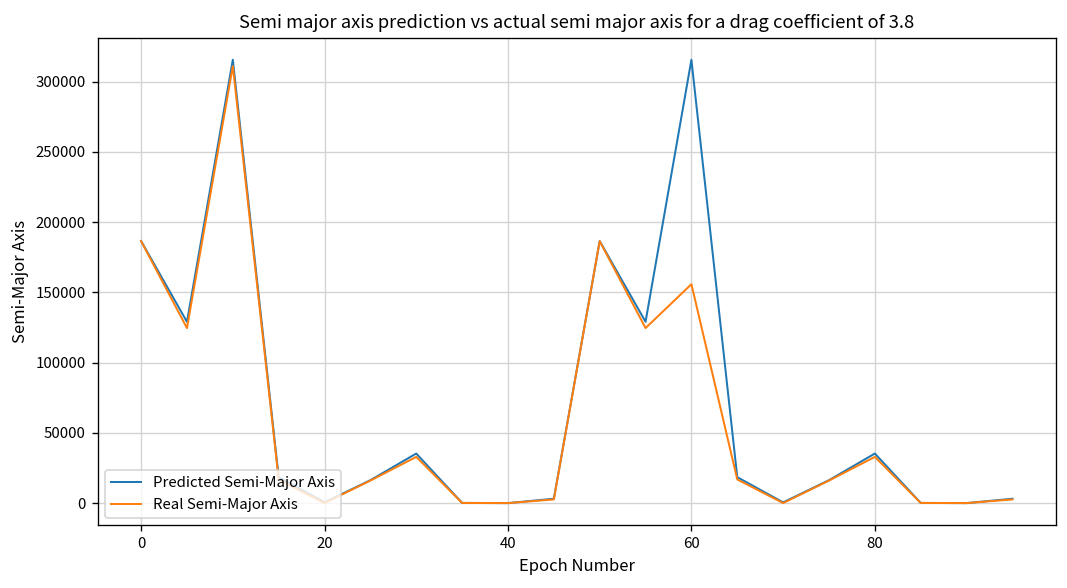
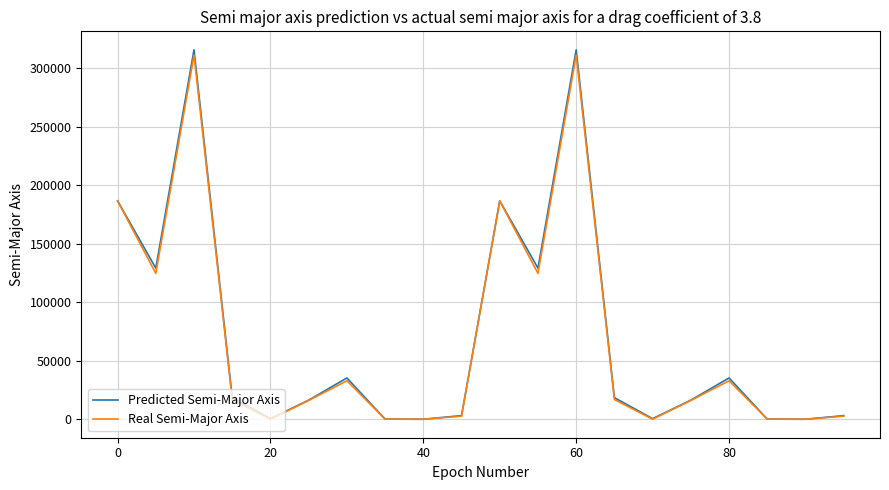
Real Semi-Major Axis, 60: 156000 -> 311000
